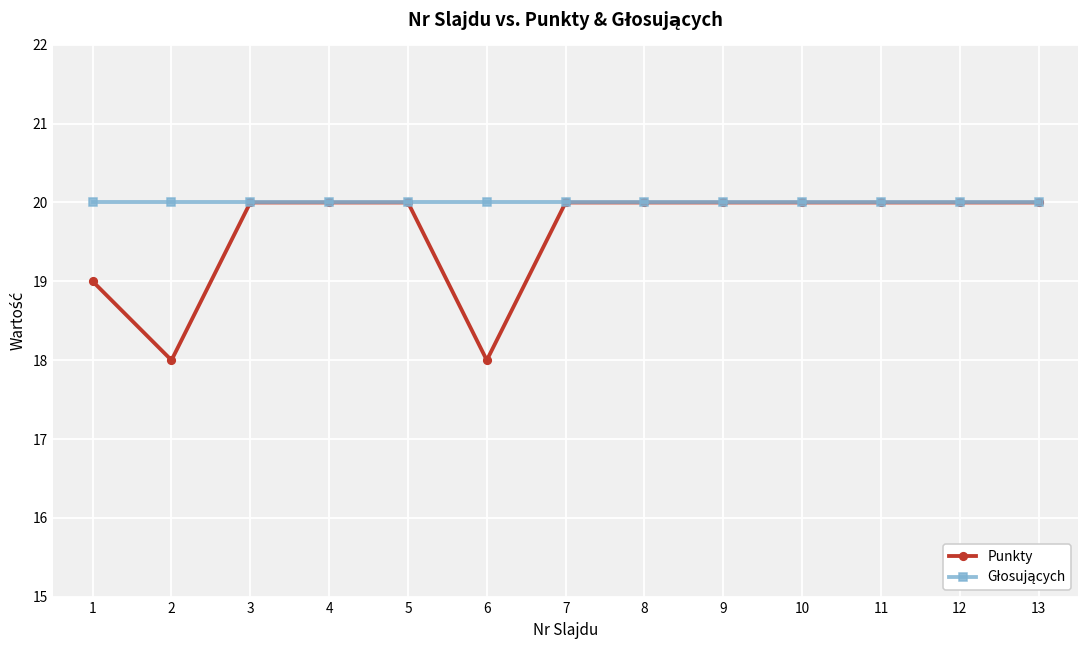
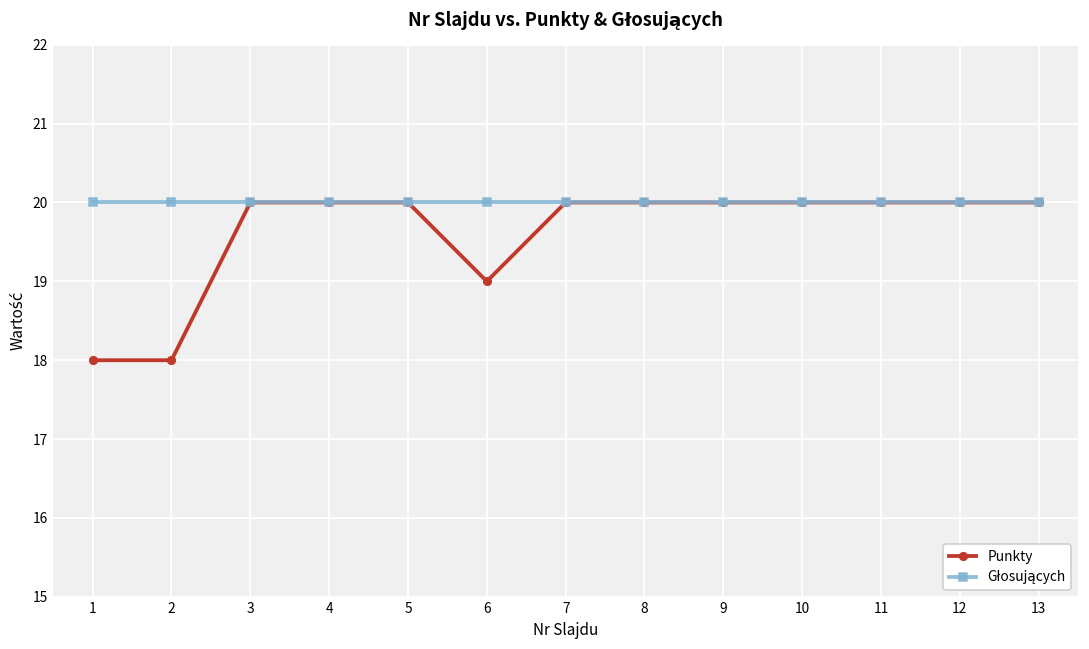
Punkty, 1: 19 -> 18
Punkty, 6: 18 -> 19
